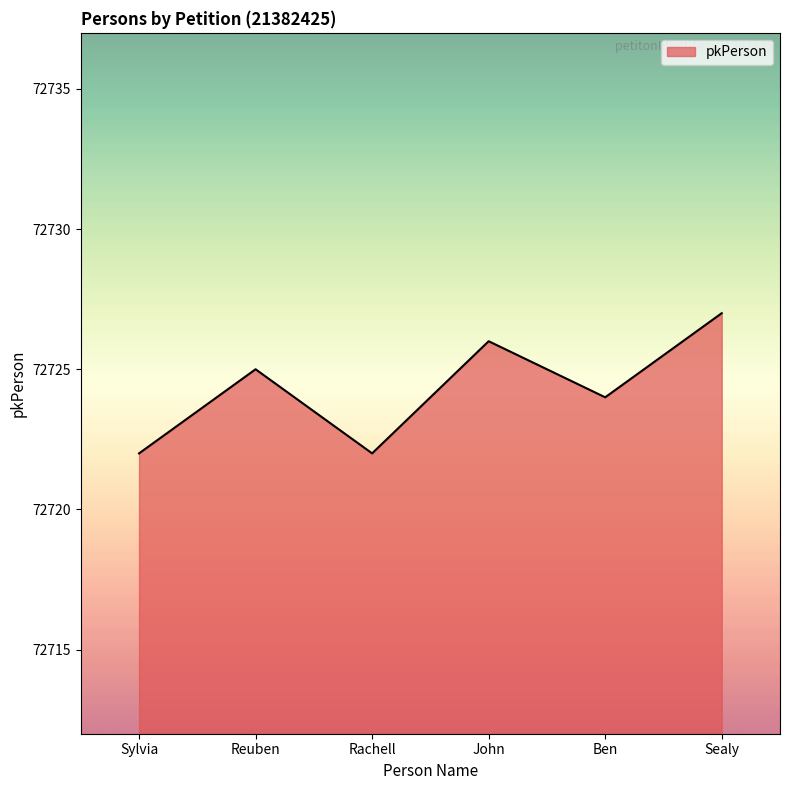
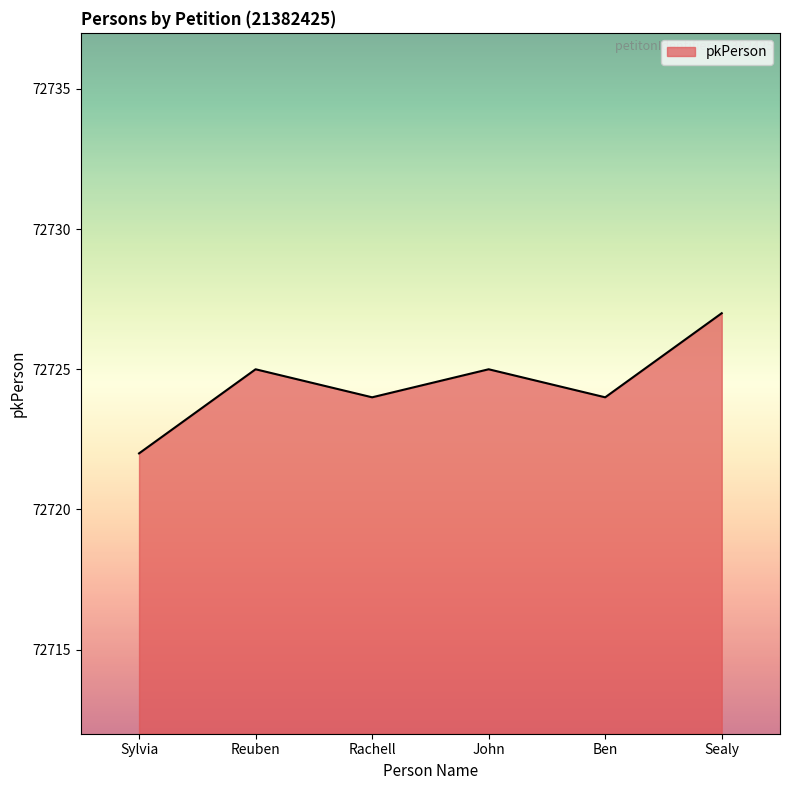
Rachell: 72722 -> 72724
John: 72726 -> 72725
